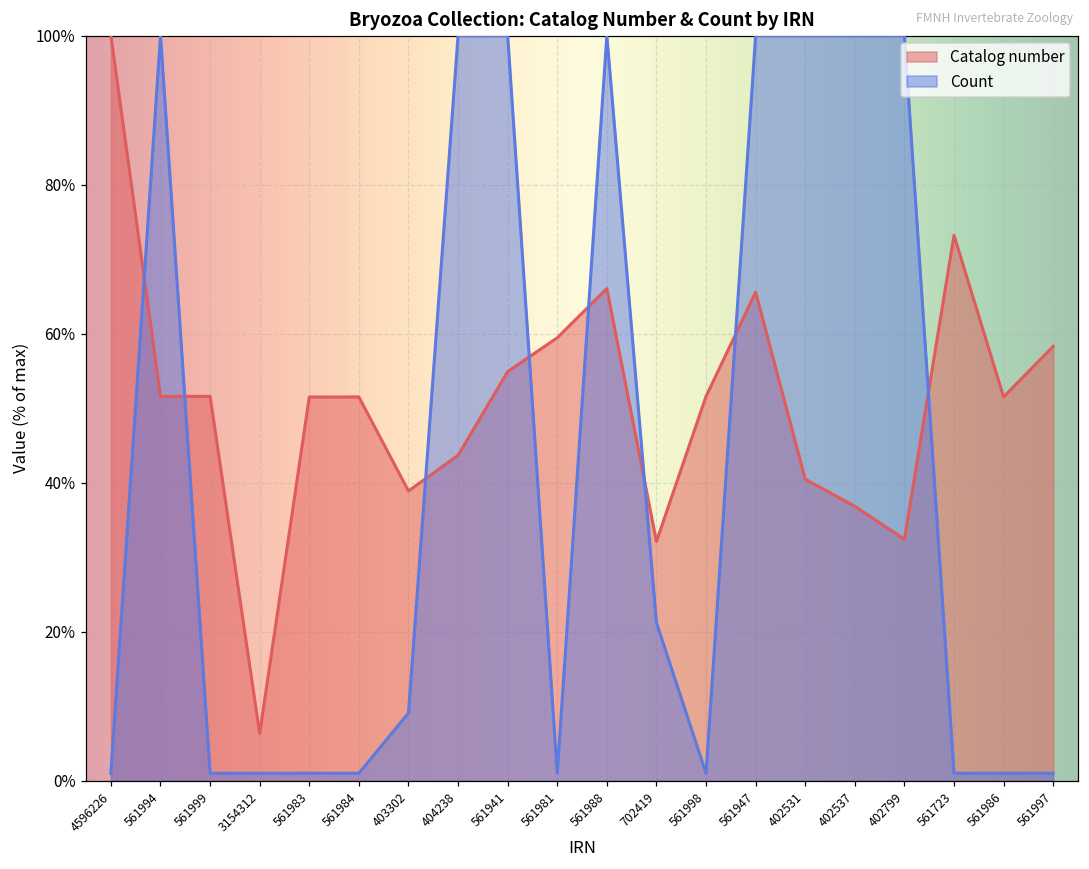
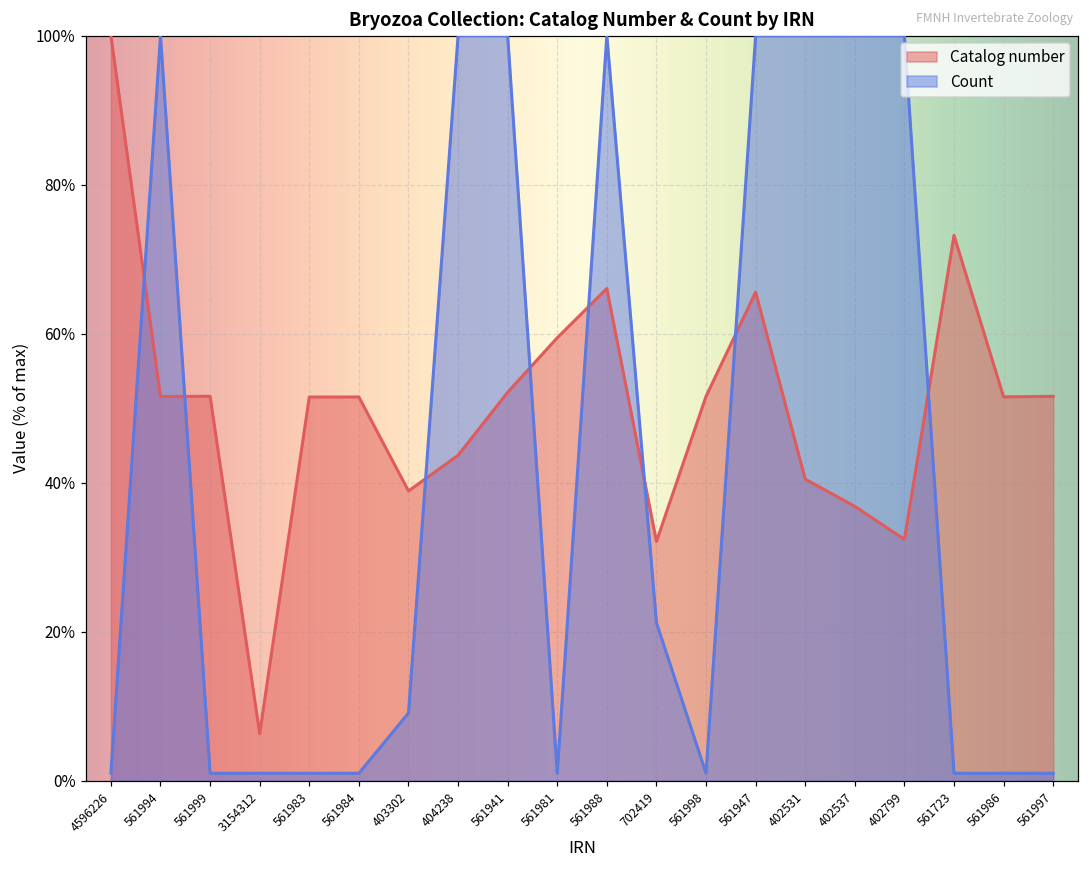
Catalog number, 561941: 55% -> 52%
Catalog number, 561997: 58% -> 52%
